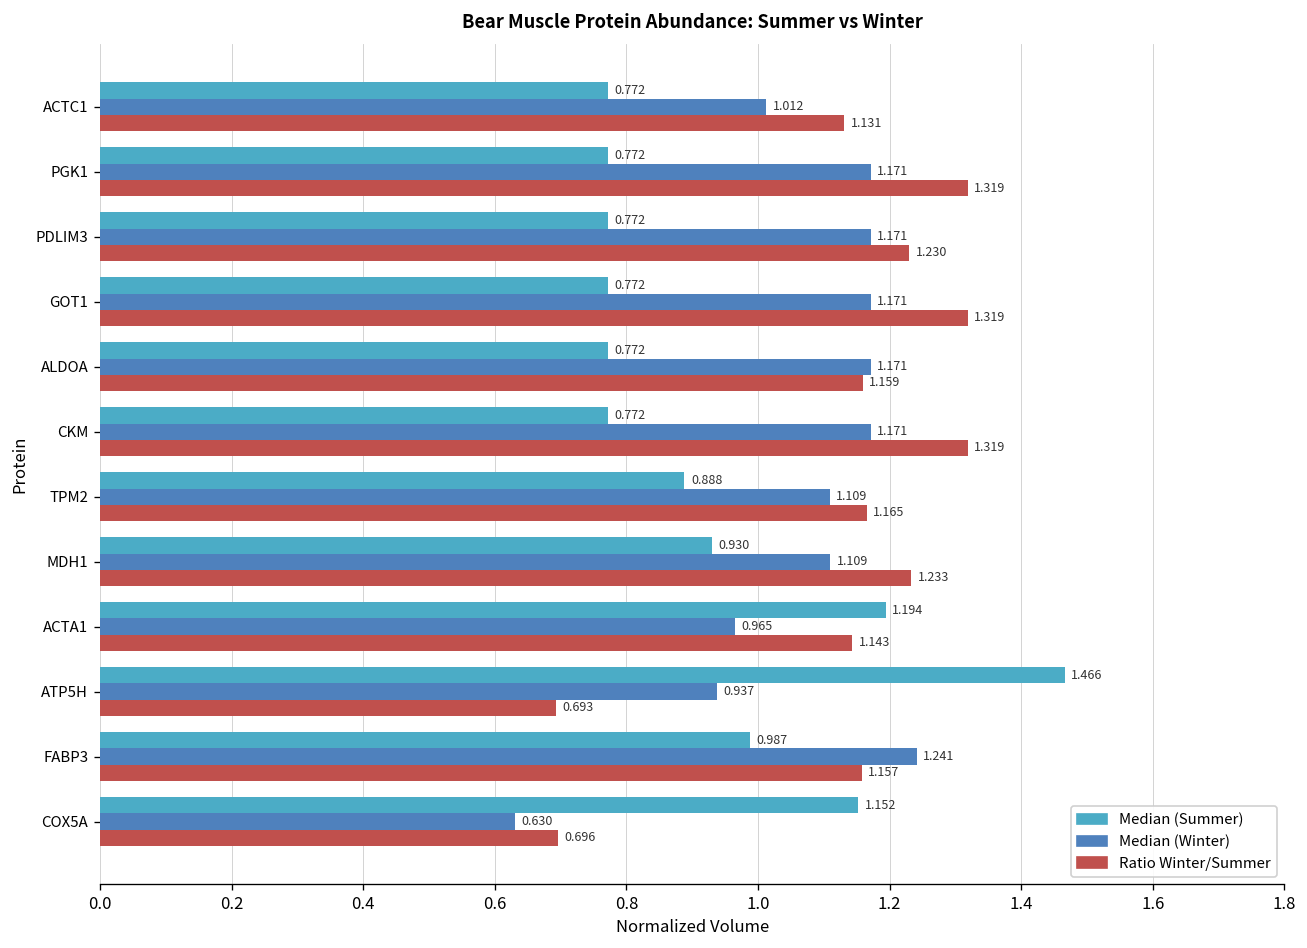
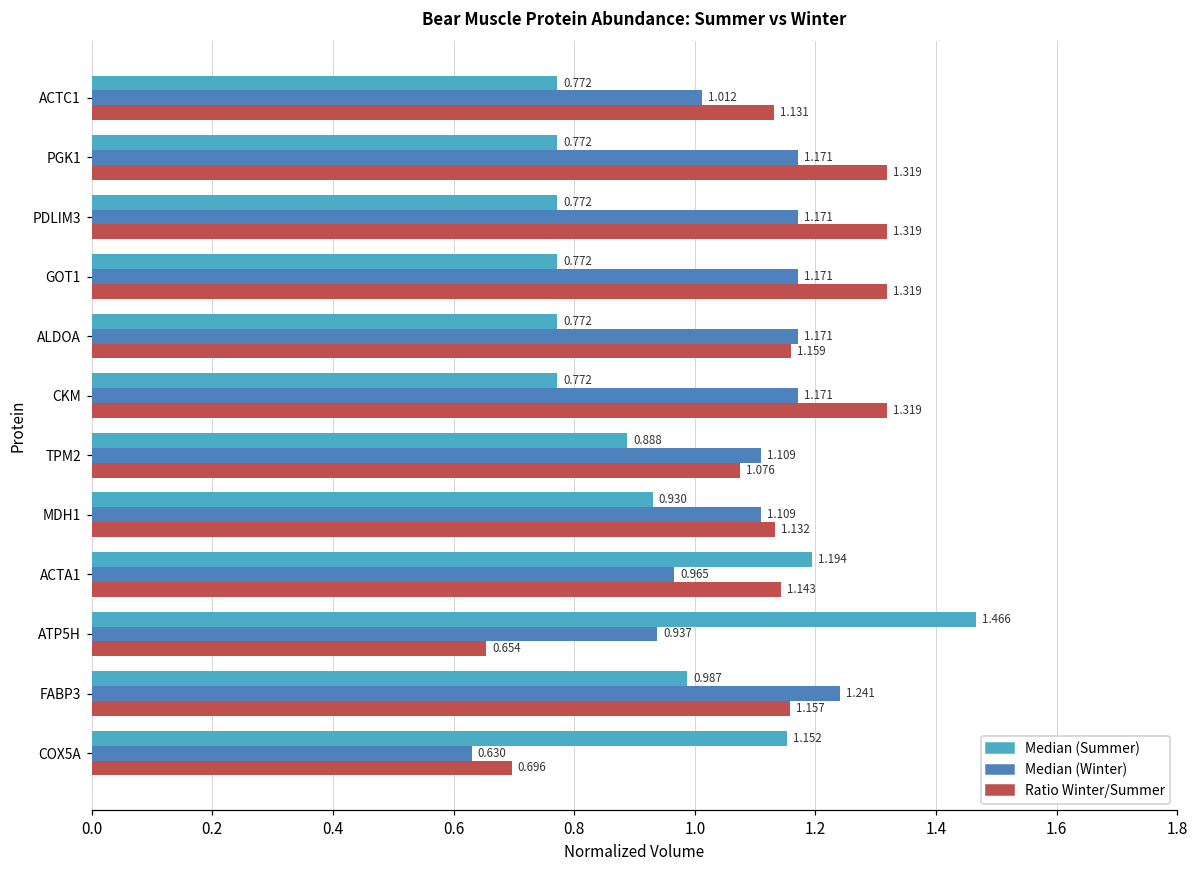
Ratio Winter/Summer, PDLIM3: 1.230 -> 1.319
Ratio Winter/Summer, TPM2: 1.165 -> 1.076
Ratio Winter/Summer, MDH1: 1.233 -> 1.132
Ratio Winter/Summer, ATP5H: 0.693 -> 0.654
